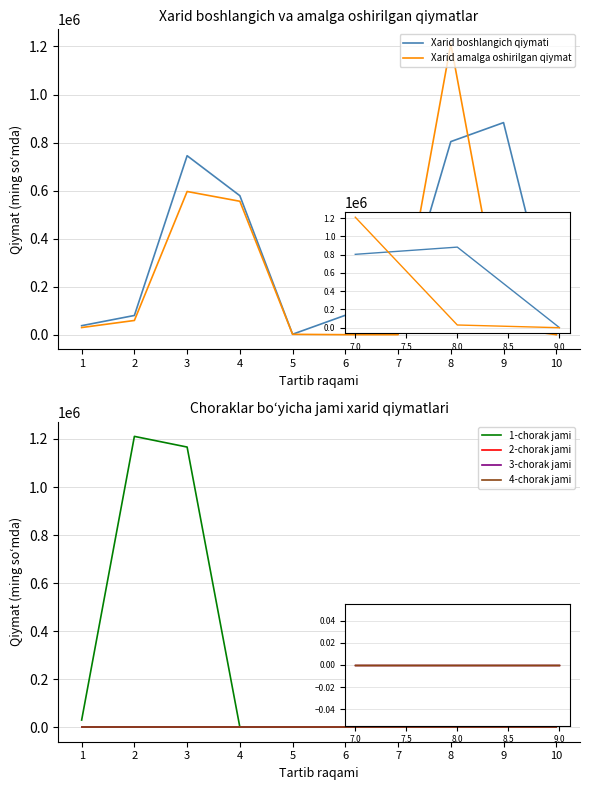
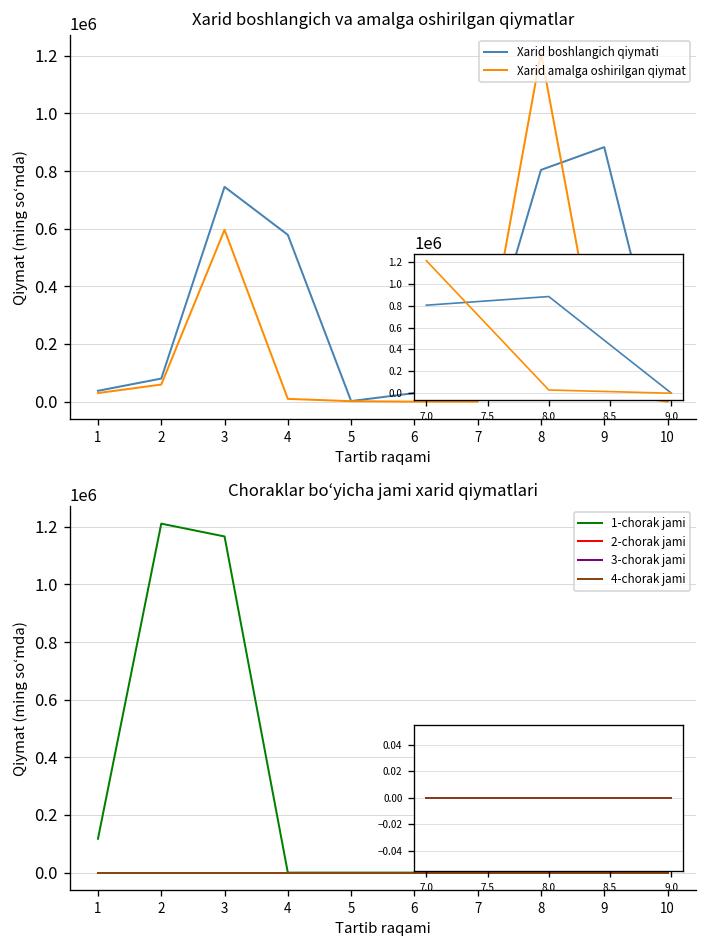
Xarid boshlangich va amalga oshirilgan qiymatlar, Xarid amalga oshirilgan qiymat, 4: 560000 -> 10000
Xarid boshlangich va amalga oshirilgan qiymatlar, Xarid boshlangich qiymati, 6: 80000 -> 30000
Choraklar boʻyicha jami xarid qiymatlari, 1-chorak jami, 1: 30000 -> 120000
